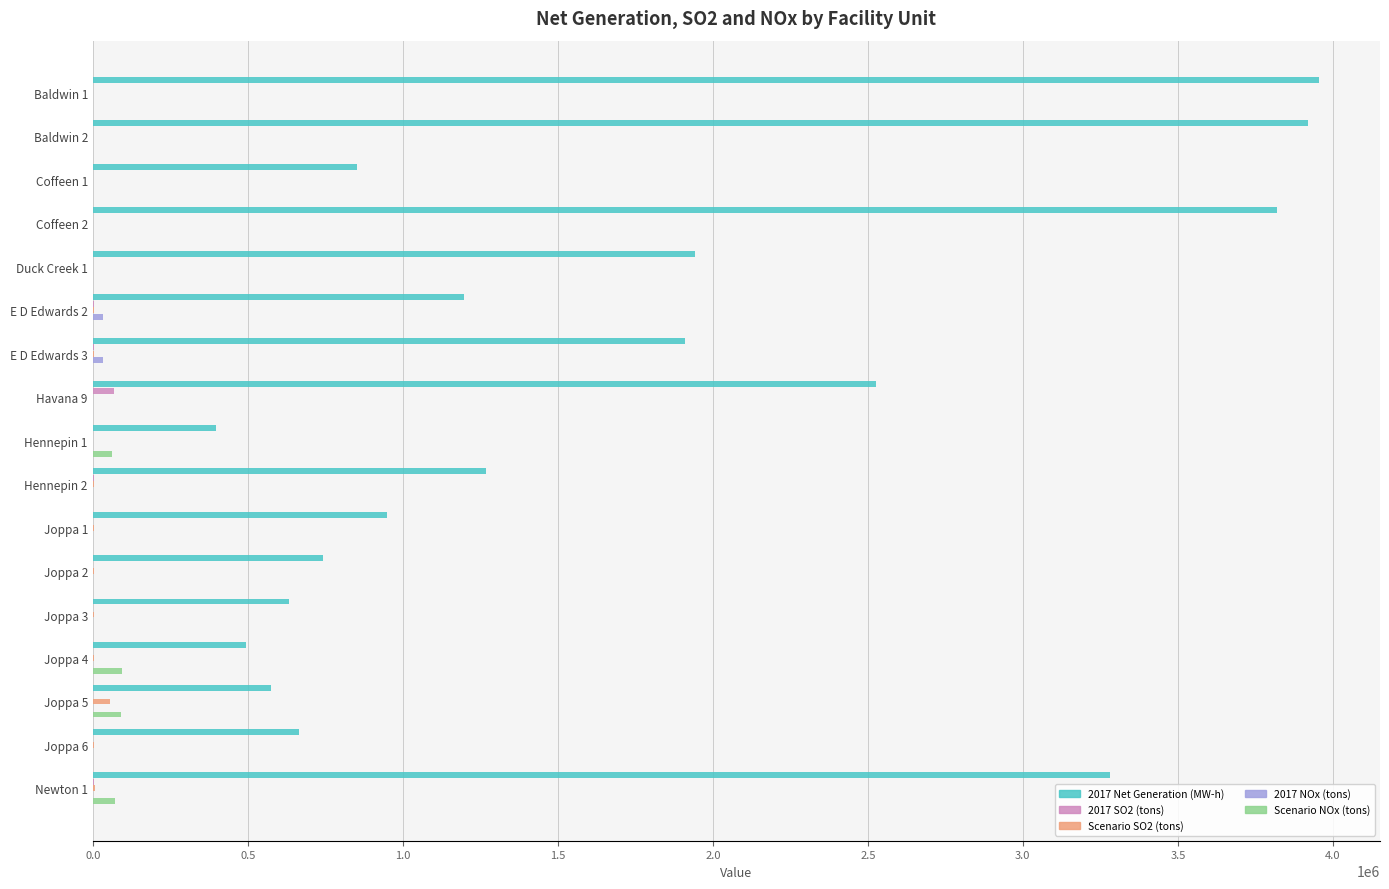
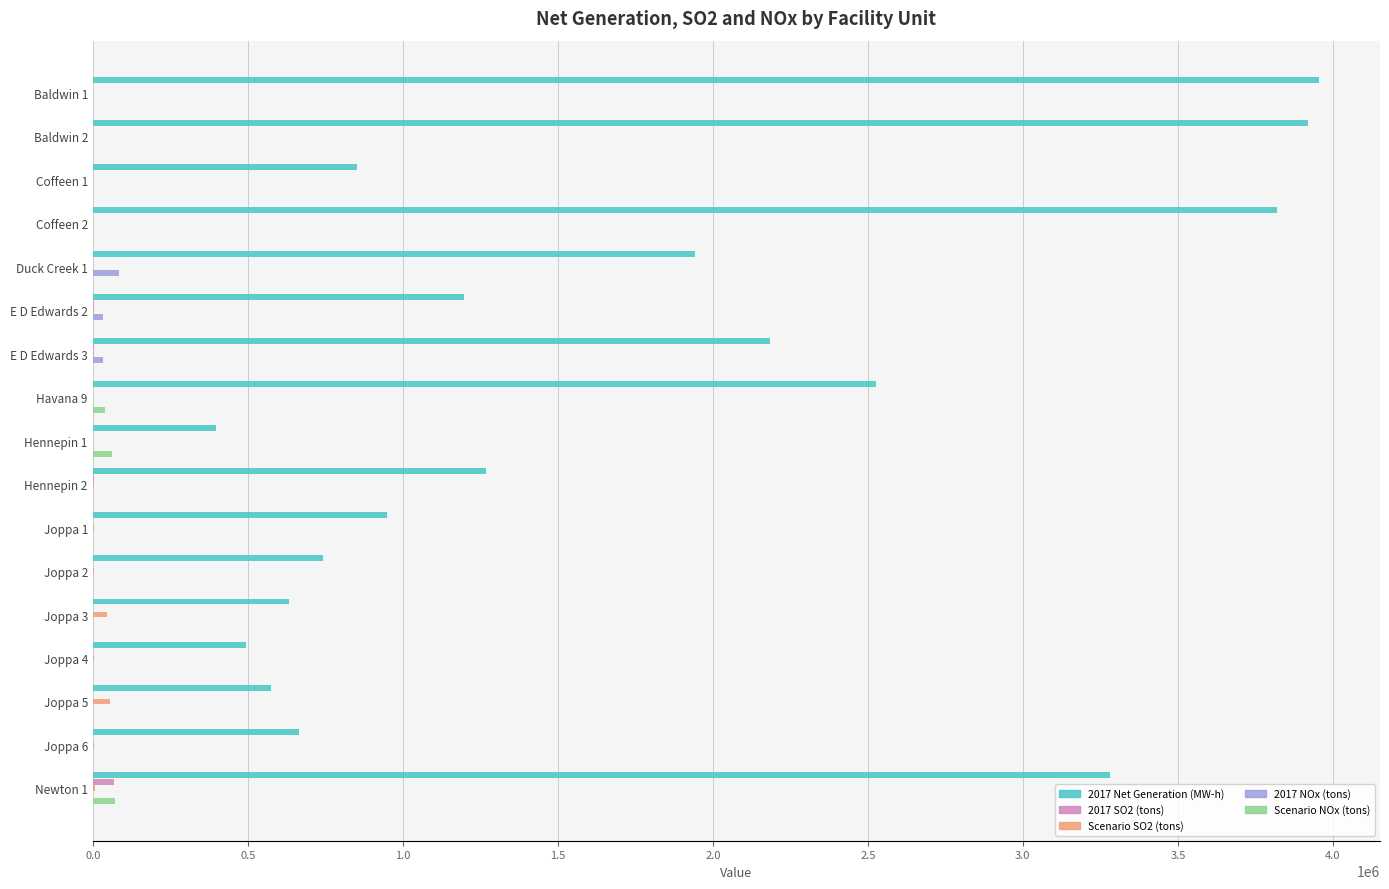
2017 NOx (tons), Duck Creek 1: 0 -> 90000
2017 Net Generation (MW-h), E D Edwards 3: 1910000 -> 2180000
2017 SO2 (tons), Havana 9: 70000 -> 0
Scenario NOx (tons), Havana 9: 0 -> 40000
Scenario SO2 (tons), Joppa 3: 0 -> 40000
Scenario NOx (tons), Joppa 4: 100000 -> 0
Scenario NOx (tons), Joppa 5: 90000 -> 0
2017 SO2 (tons), Newton 1: 0 -> 70000
